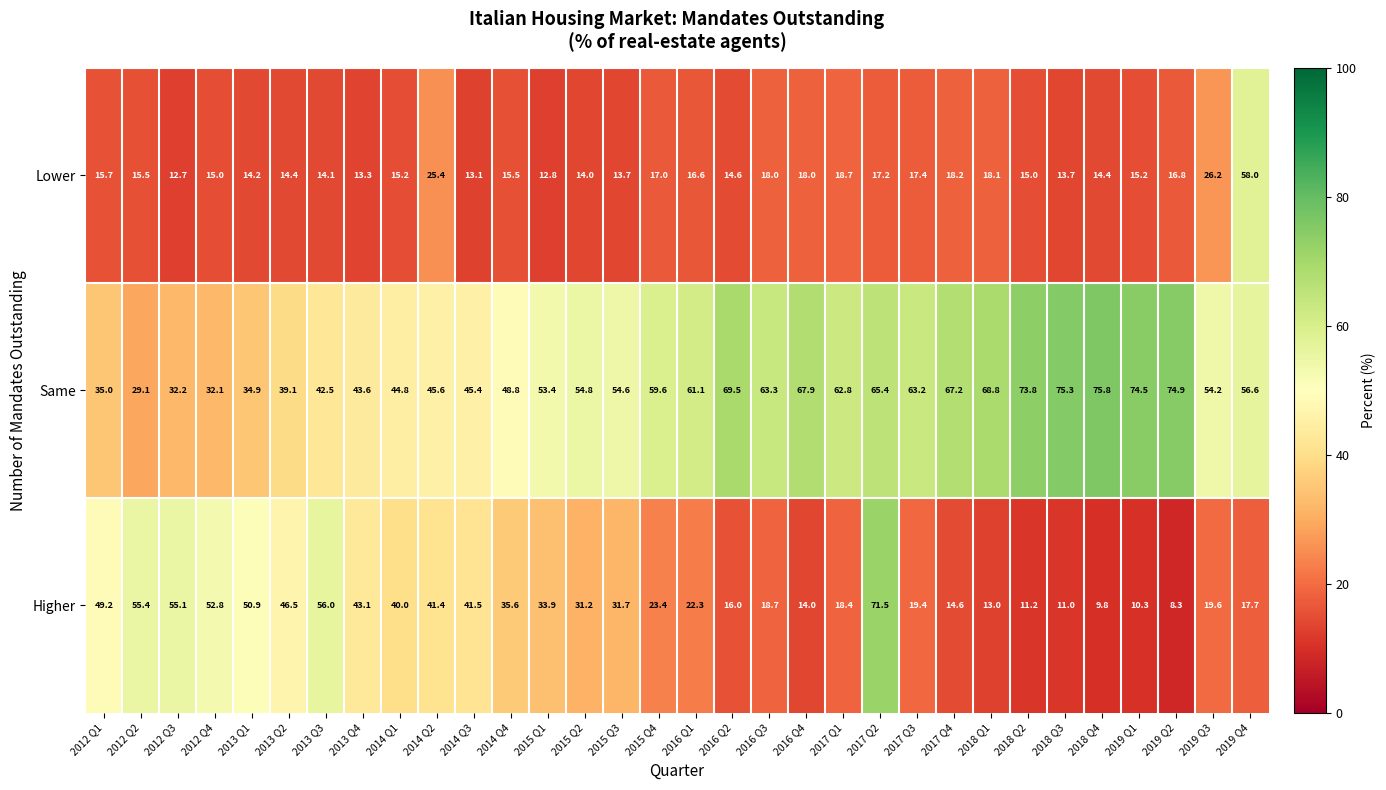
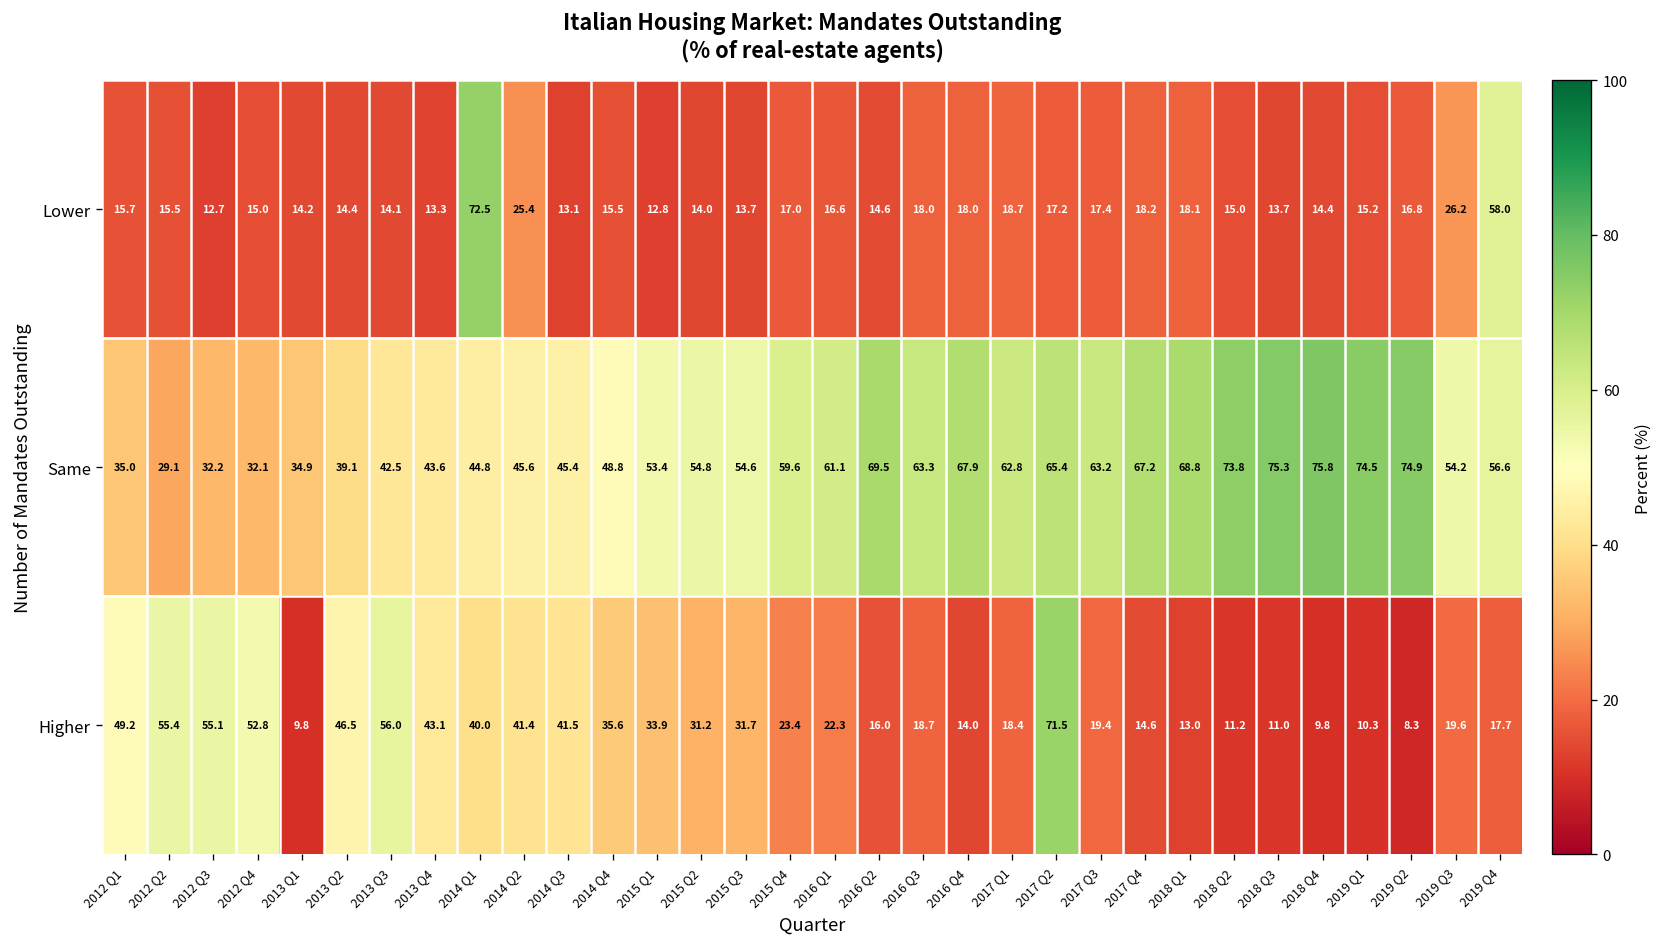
Lower, 2014 Q1: 15.2 -> 72.5
Higher, 2013 Q1: 50.9 -> 9.8
